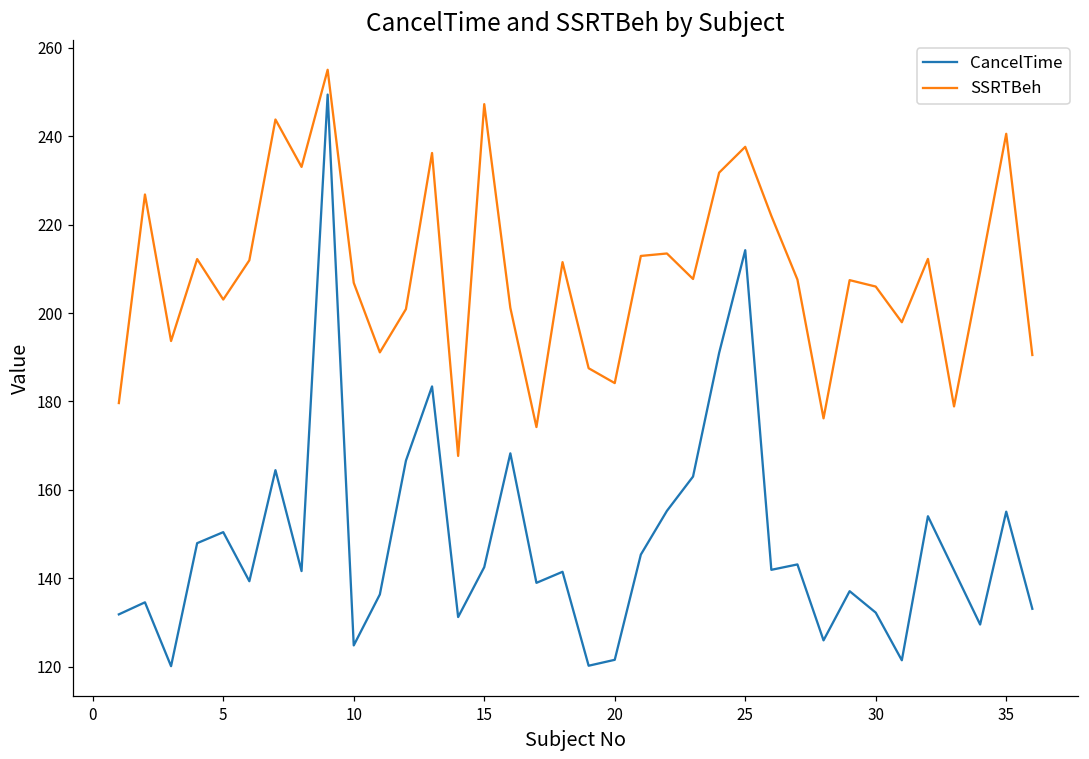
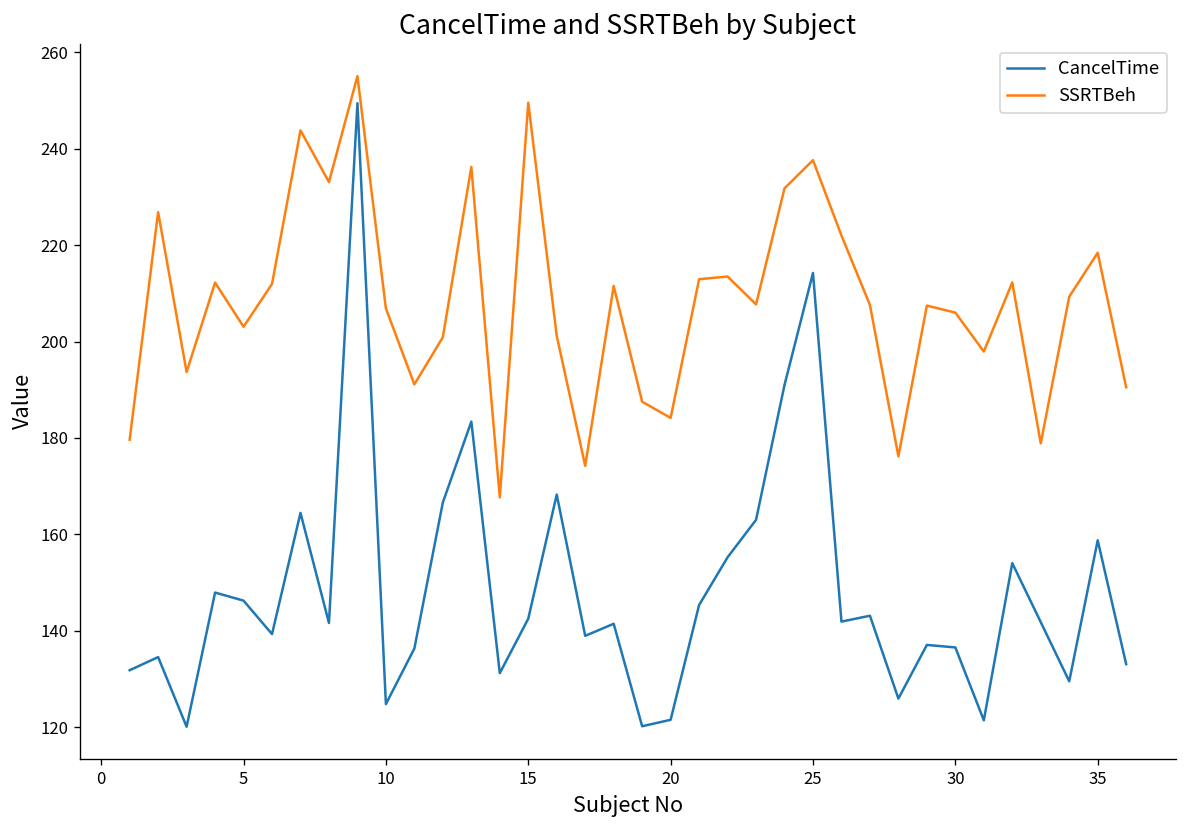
CancelTime, 5: 150 -> 146
SSRTBeh, 15: 247 -> 250
CancelTime, 30: 132 -> 137
CancelTime, 35: 155 -> 159
SSRTBeh, 35: 241 -> 218
